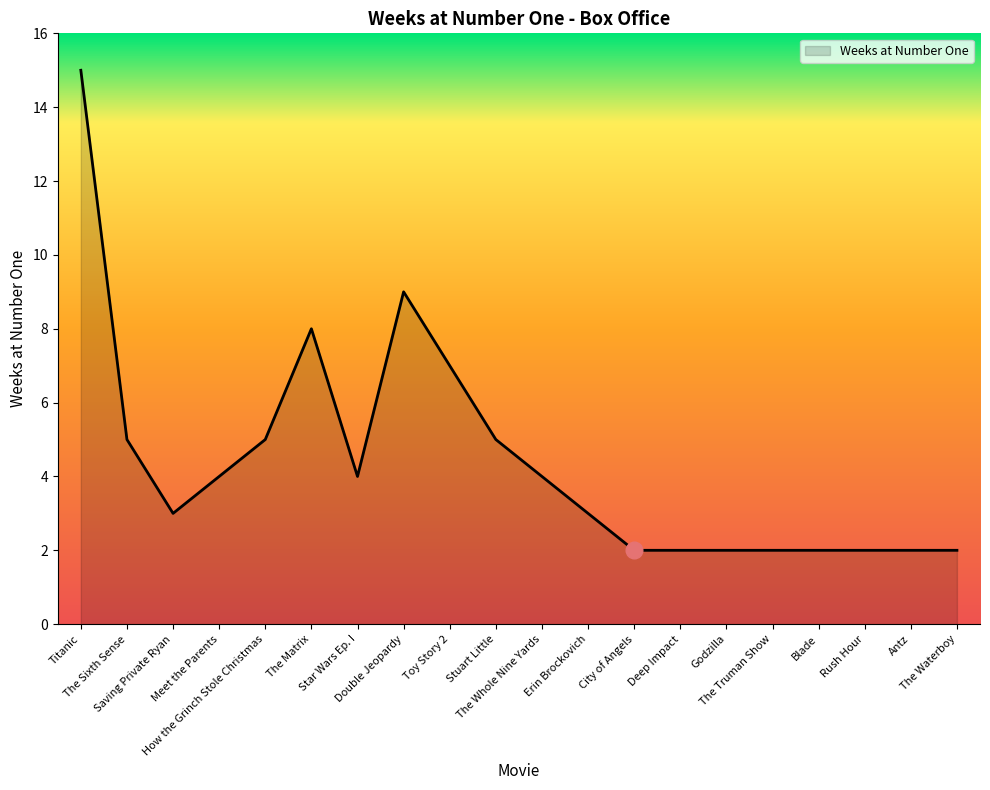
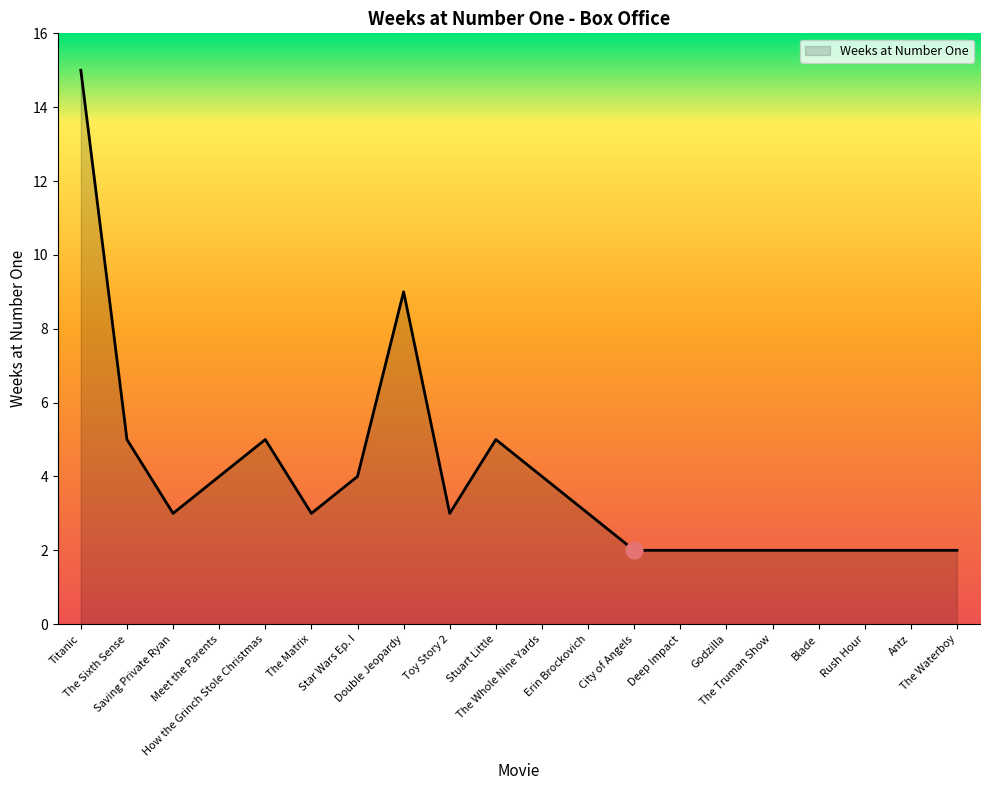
Weeks at Number One, The Matrix: 8 -> 3
Weeks at Number One, Toy Story 2: 7 -> 3
